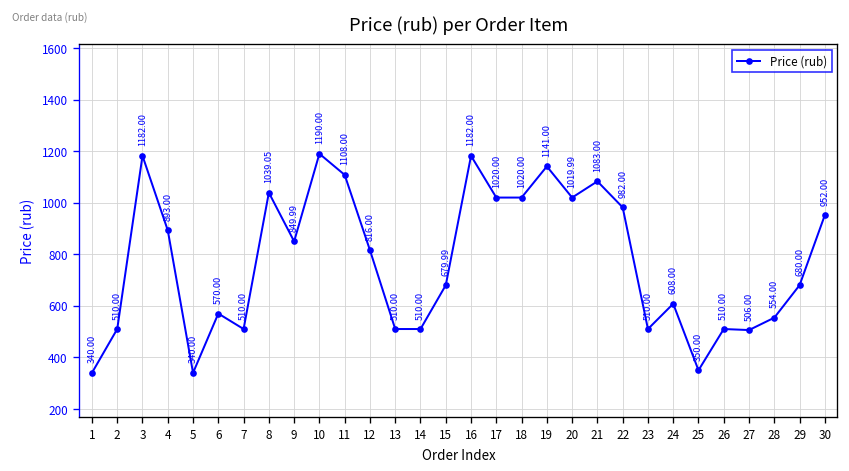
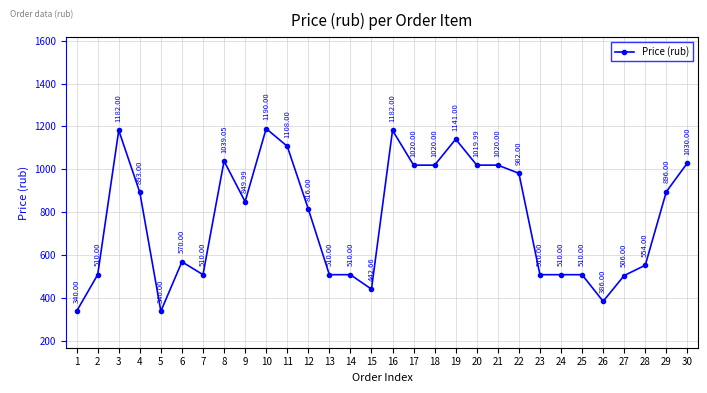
15: 679.99 -> 442.66
21: 1083.00 -> 1020.00
24: 608.00 -> 510.00
25: 350.00 -> 510.00
26: 510.00 -> 386.00
29: 680.00 -> 896.00
30: 952.00 -> 1030.00
